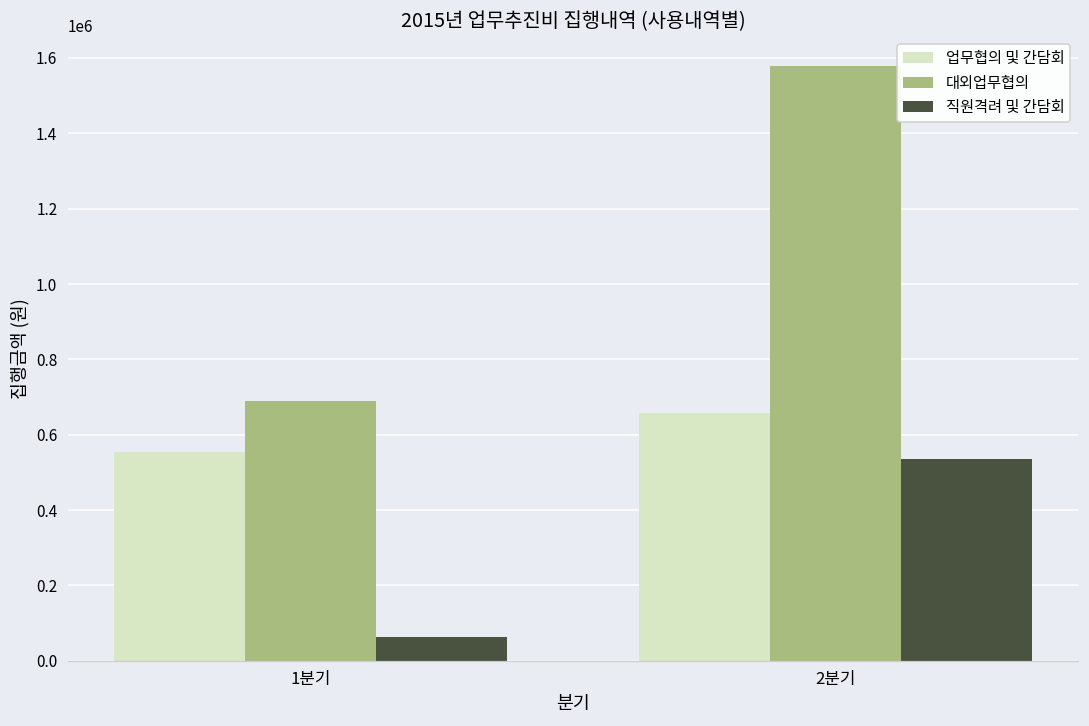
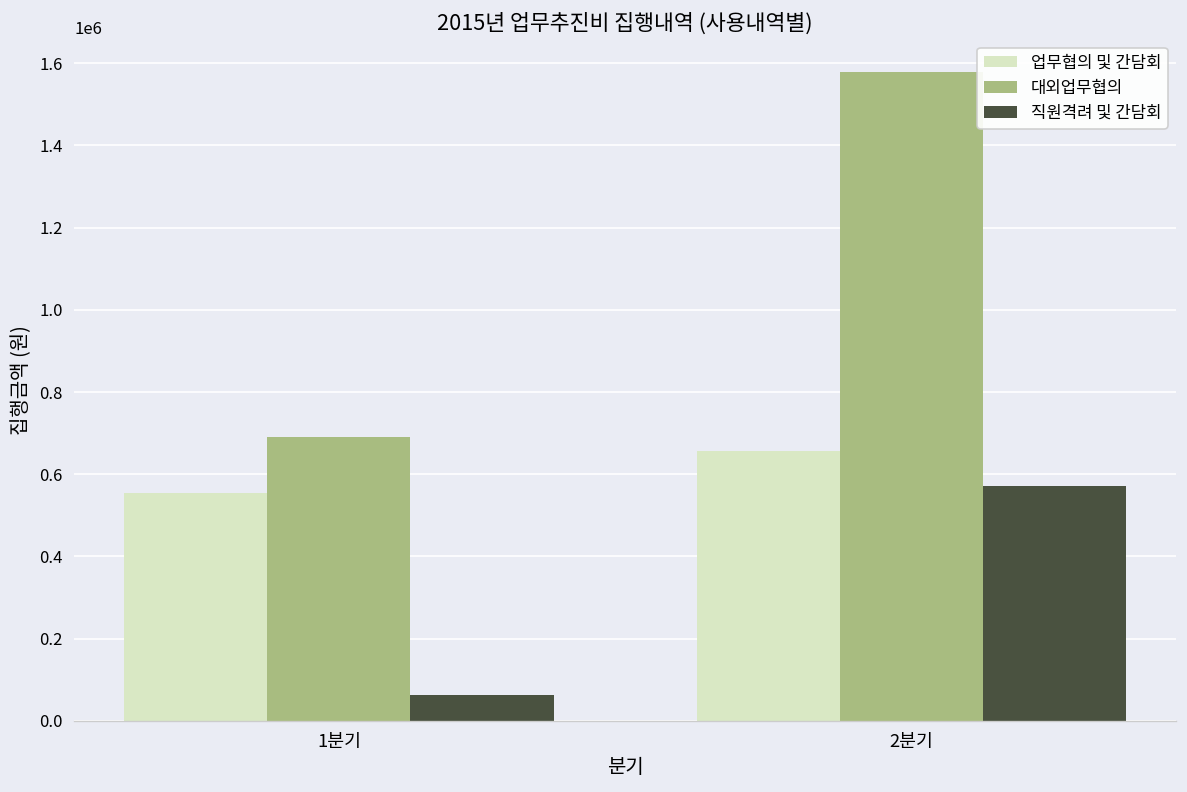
직원격려 및 간담회, 2분기: 540000 -> 570000
